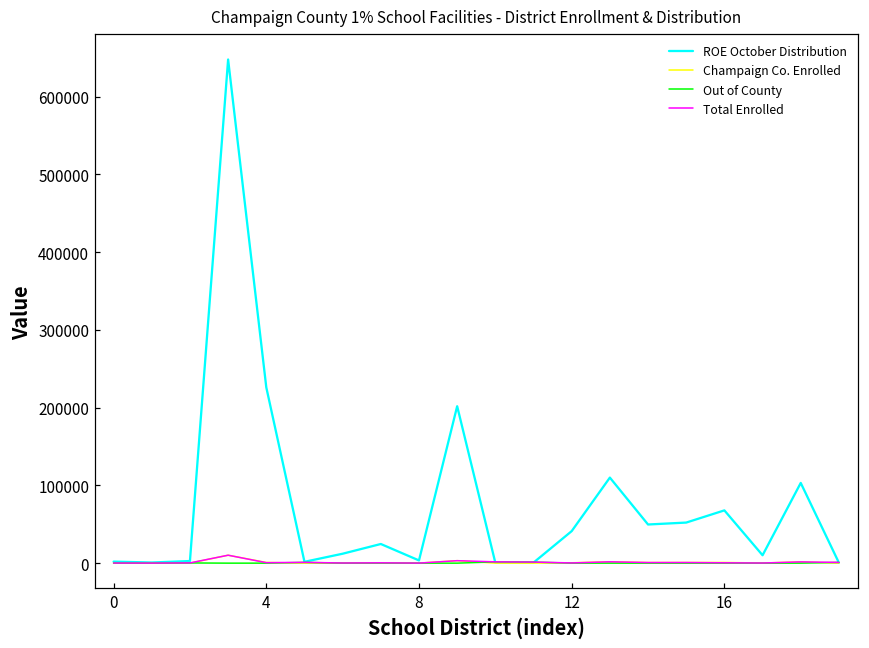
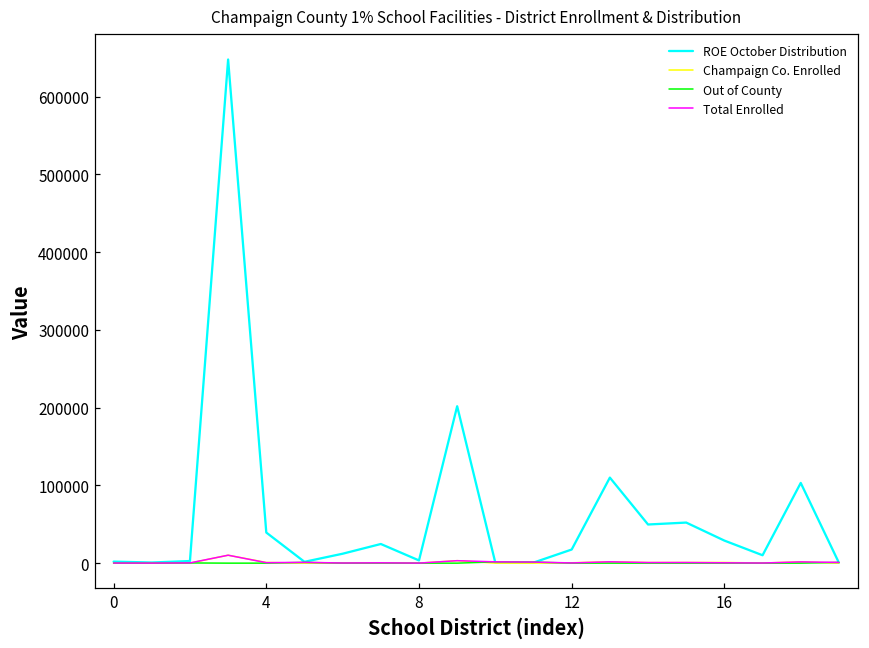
ROE October Distribution, 4: 230000 -> 40000
ROE October Distribution, 12: 40000 -> 20000
ROE October Distribution, 16: 70000 -> 30000
